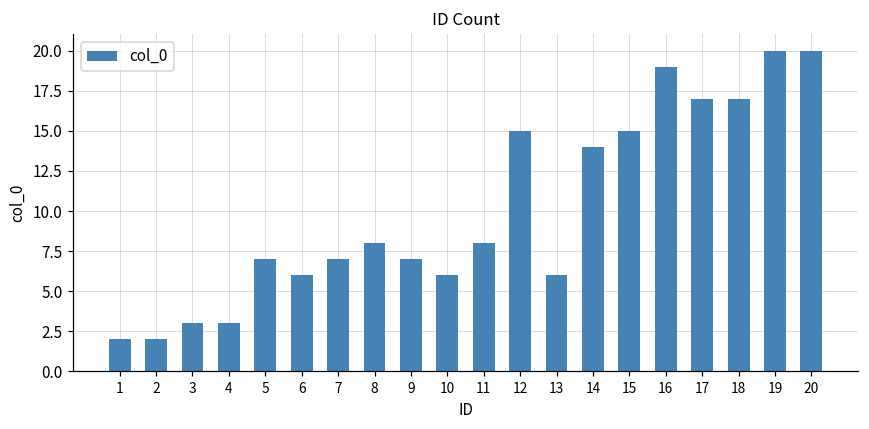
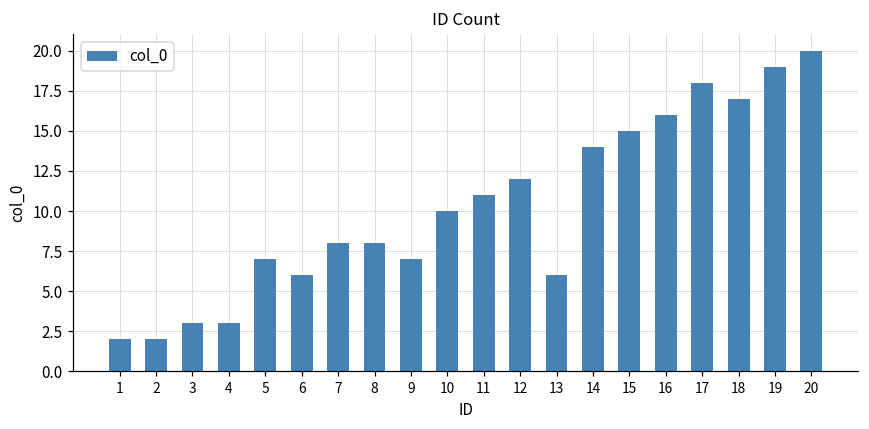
7: 7 -> 8
10: 6 -> 10
11: 8 -> 11
12: 15 -> 12
16: 19 -> 16
17: 17 -> 18
19: 20 -> 19
